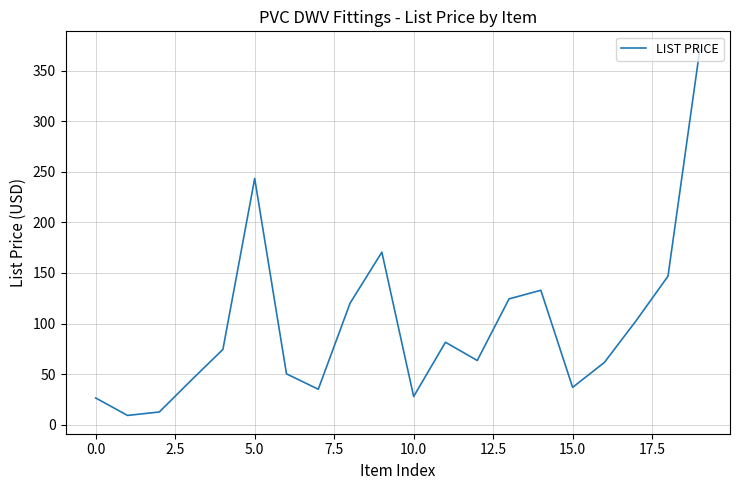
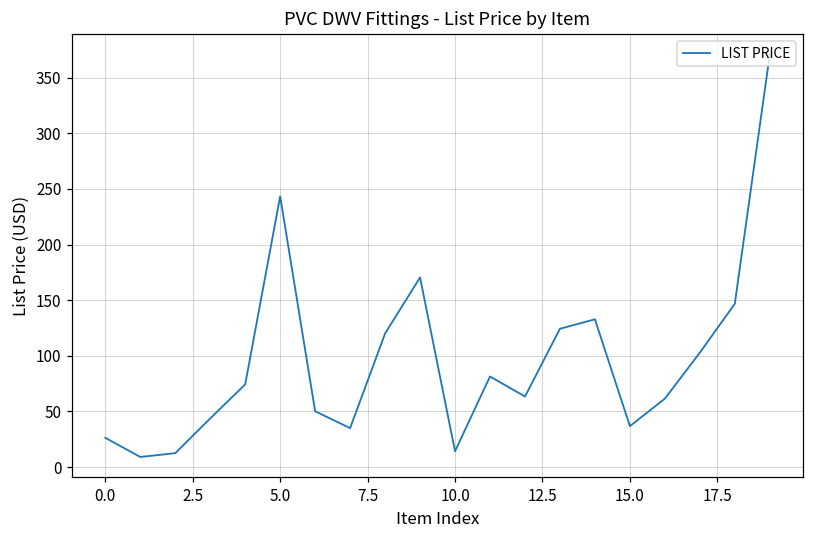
10.0: 28 -> 14
